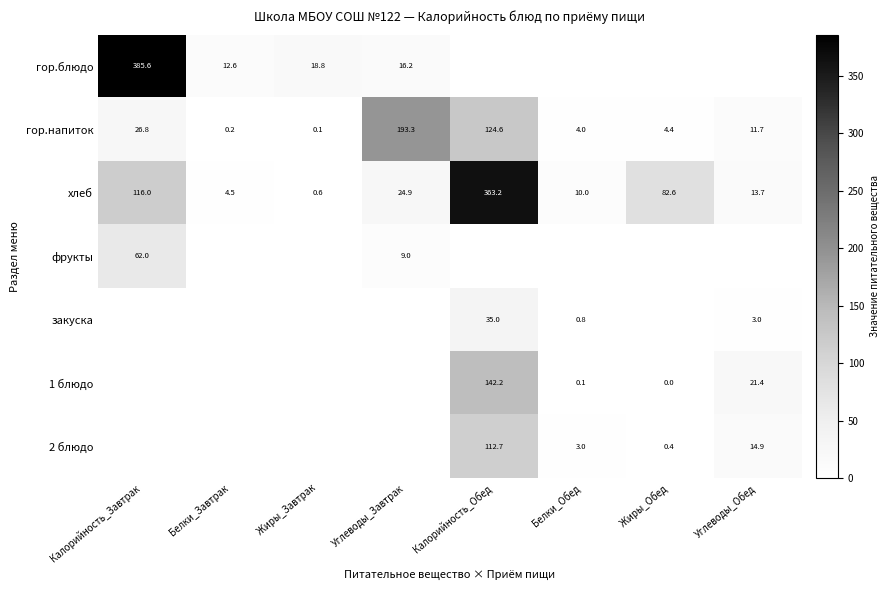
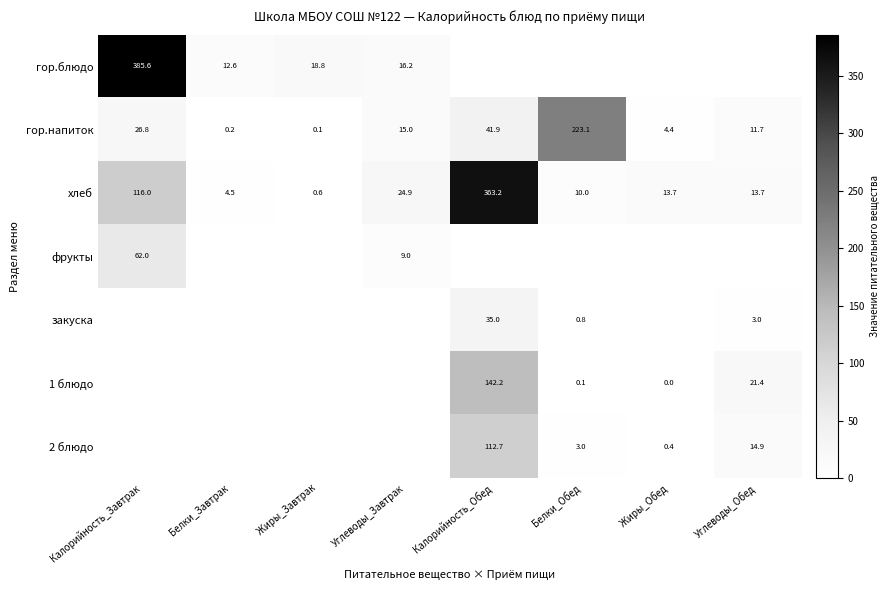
гор.напиток, Углеводы_Завтрак: 193.3 -> 15.0
гор.напиток, Калорийность_Обед: 124.6 -> 41.9
гор.напиток, Белки_Обед: 4.0 -> 223.1
хлеб, Жиры_Обед: 82.6 -> 13.7
